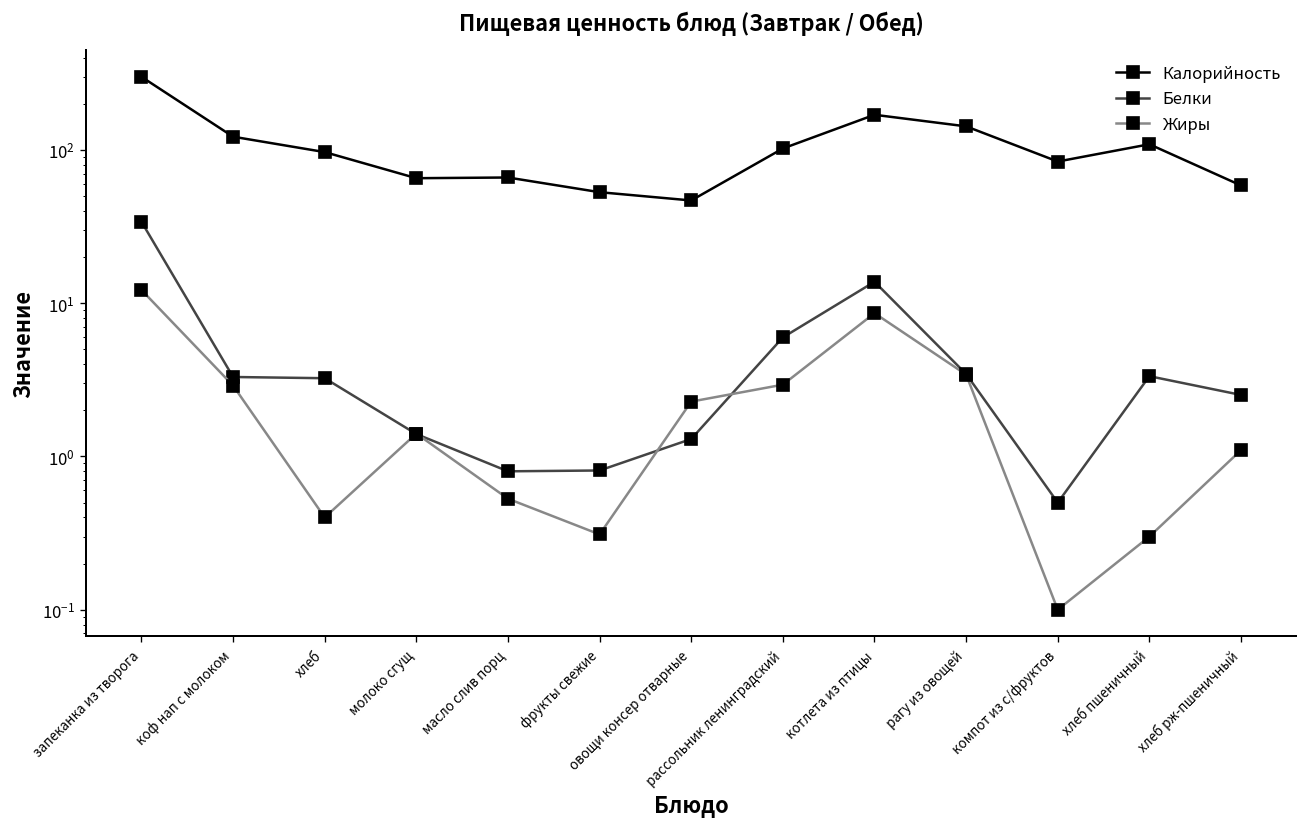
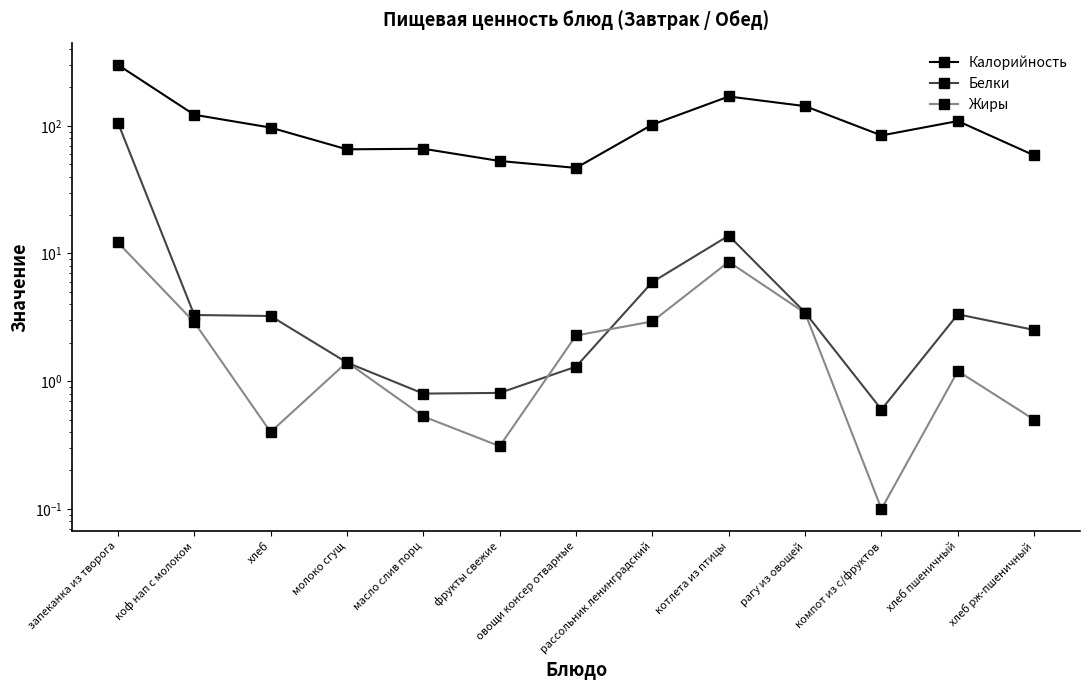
Белки, запеканка из творога: 34 -> 110
Белки, компот из с/фруктов: 0.5 -> 0.6
Жиры, хлеб пшеничный: 0.3 -> 1.2
Жиры, хлеб рж-пшеничный: 1.1 -> 0.5
